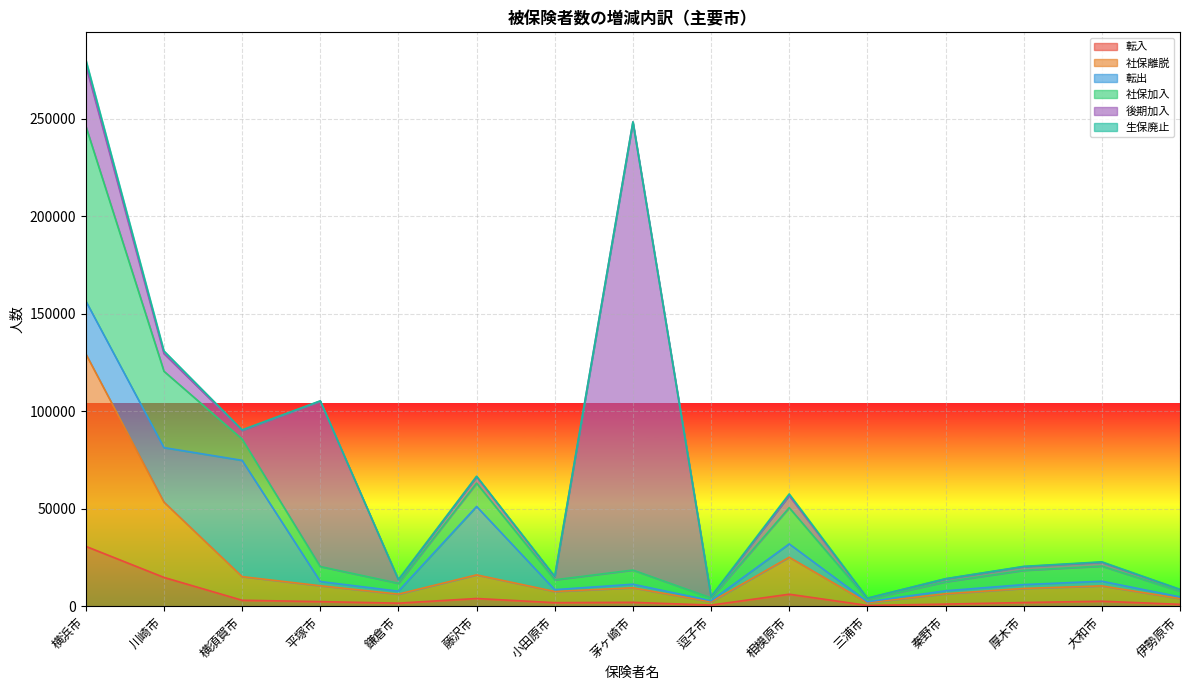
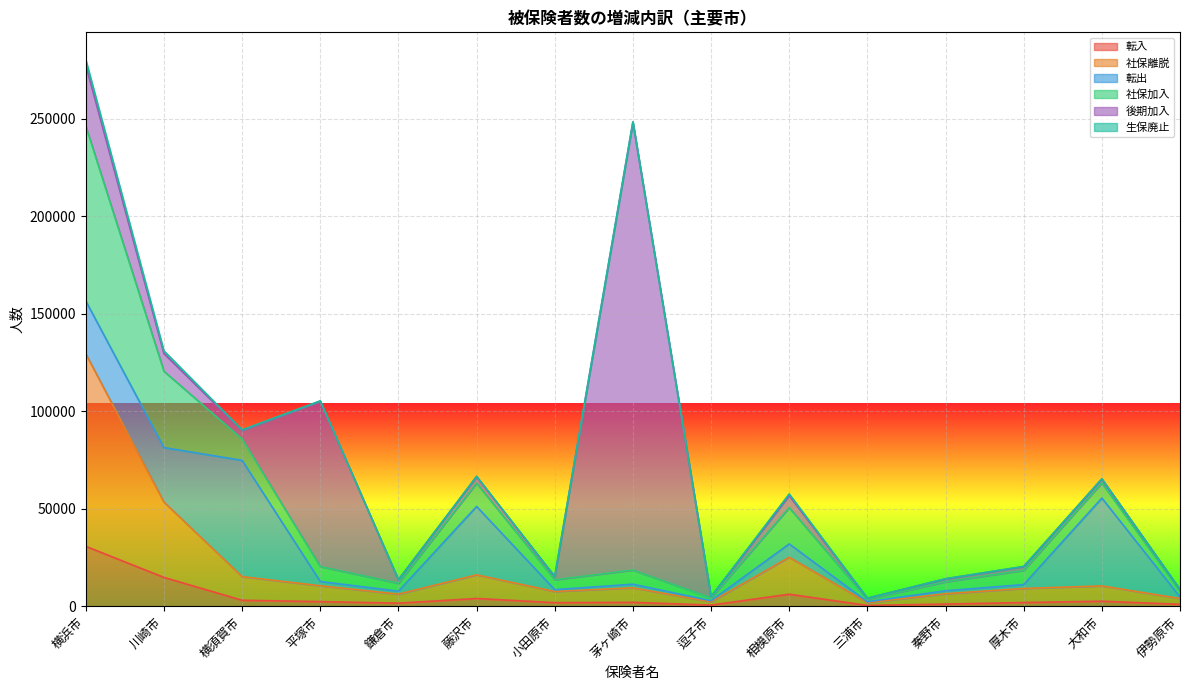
転出, 大和市: 2000 -> 45000
